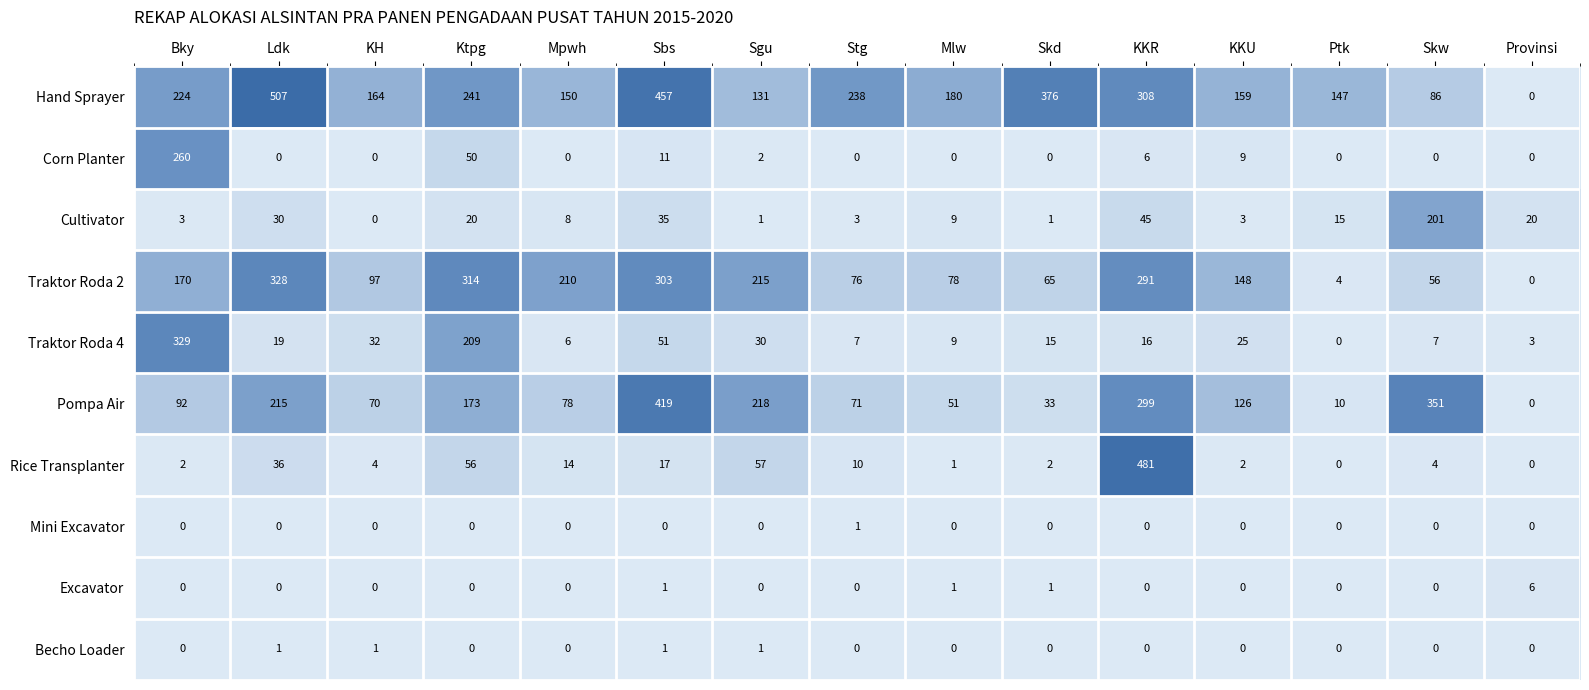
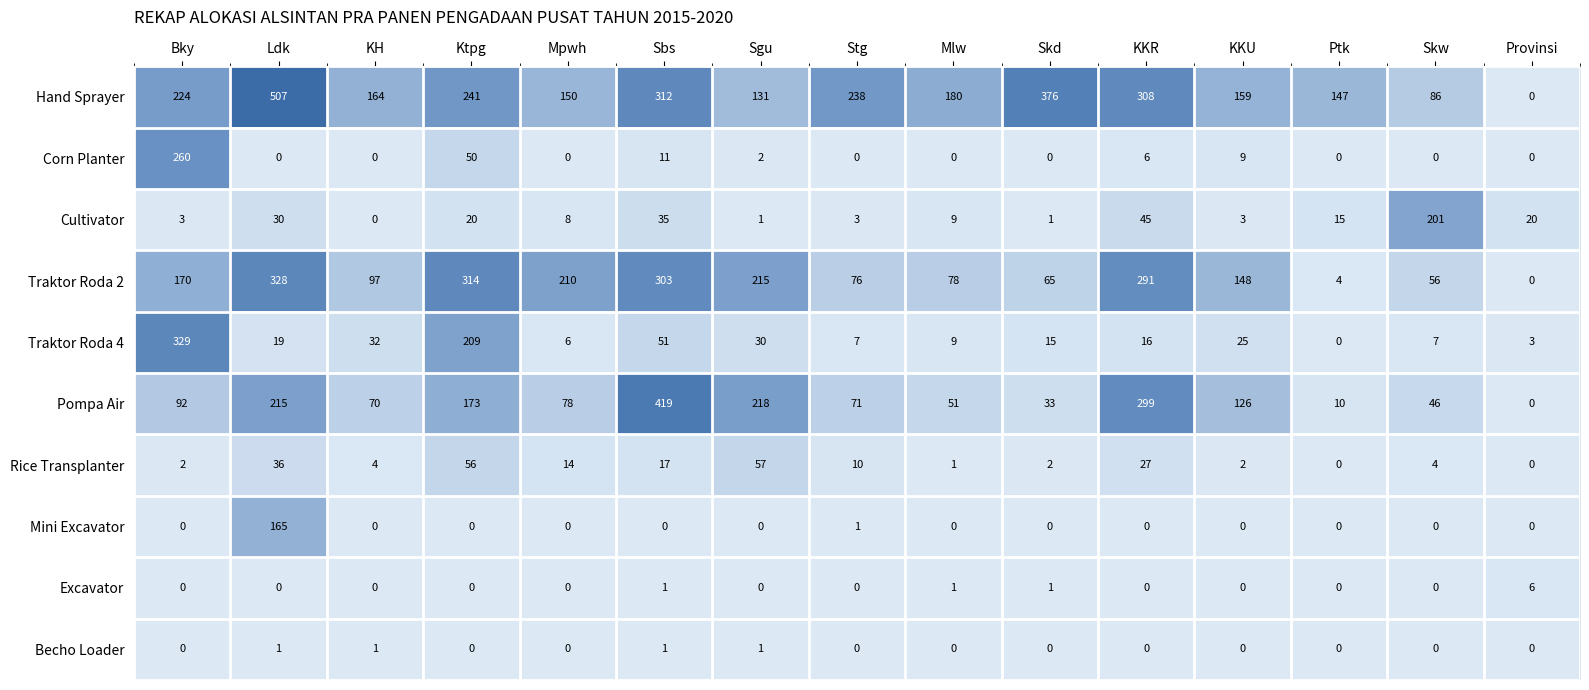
Hand Sprayer, Sbs: 457 -> 312
Pompa Air, Skw: 351 -> 46
Rice Transplanter, KKR: 481 -> 27
Mini Excavator, Ldk: 0 -> 165
